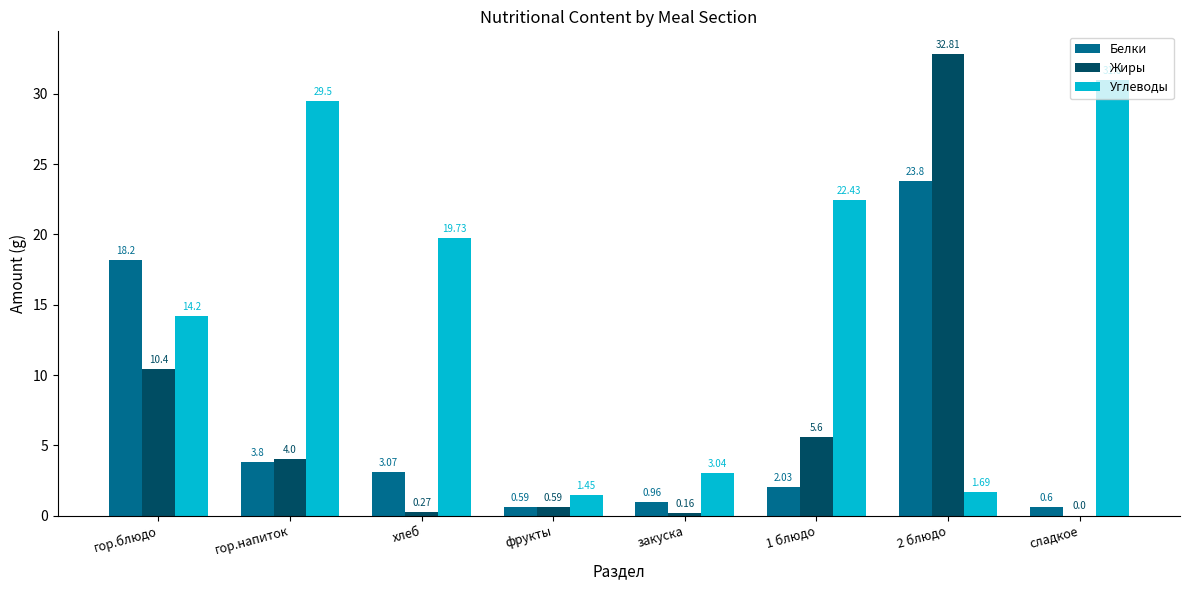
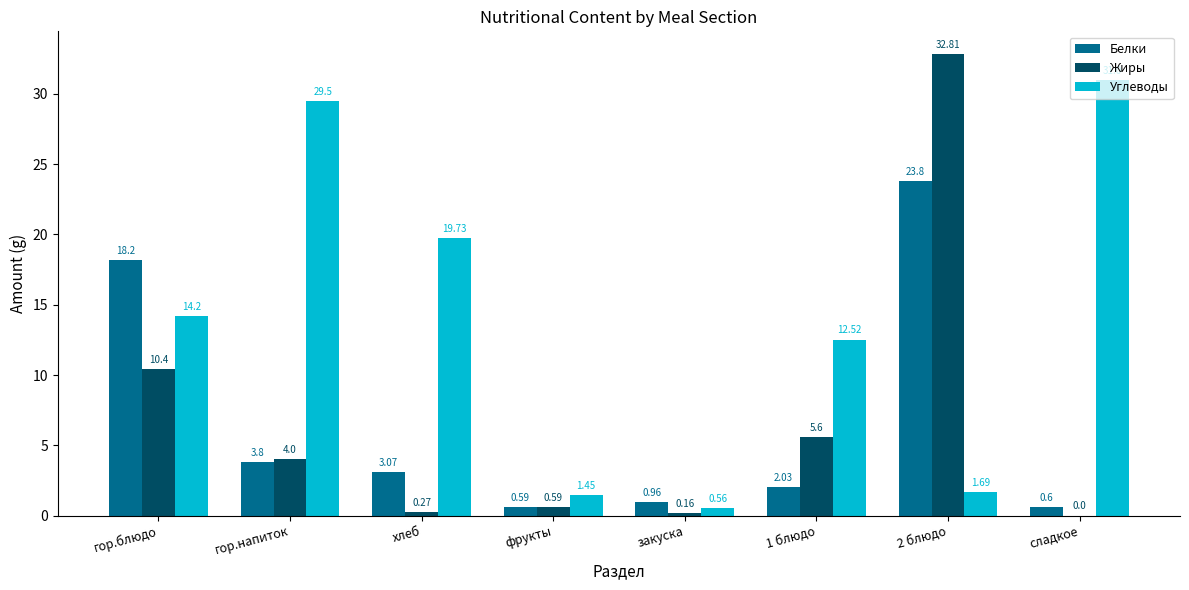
Углеводы, закуска: 3.04 -> 0.56
Углеводы, 1 блюдо: 22.43 -> 12.52
